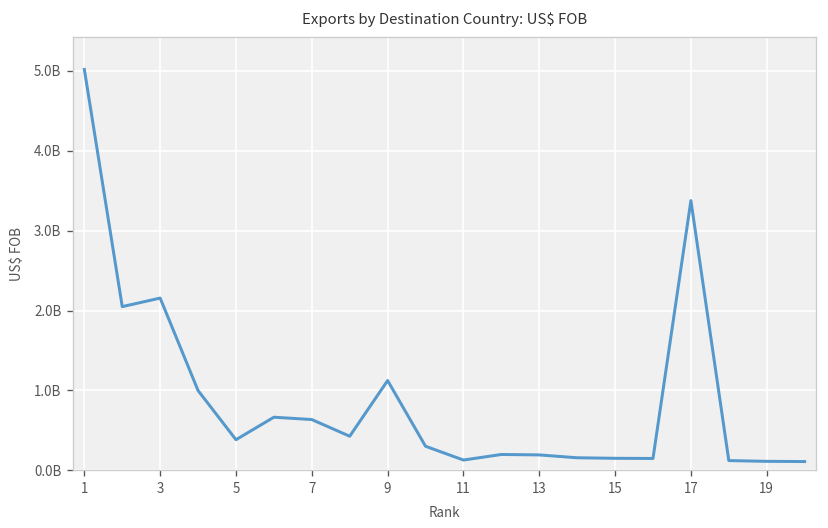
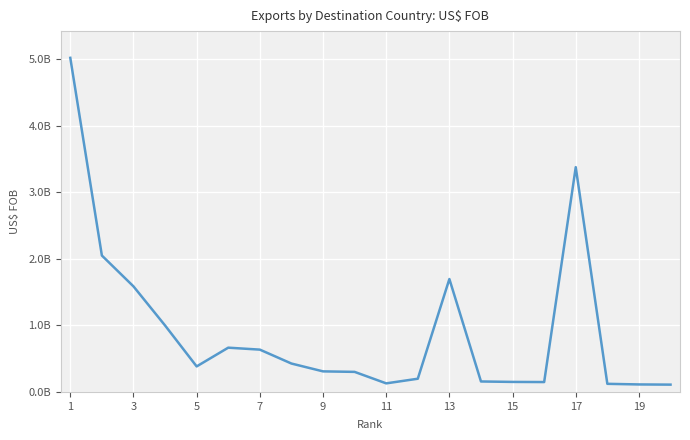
3: 2200000000 -> 1600000000
9: 1100000000 -> 300000000
13: 200000000 -> 1700000000
